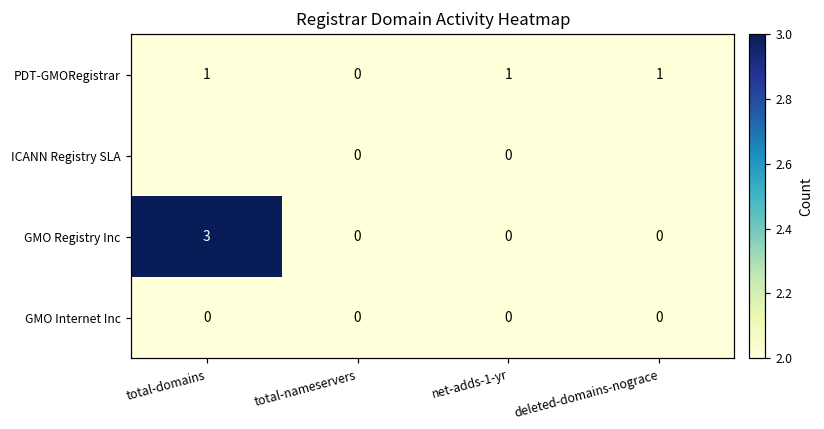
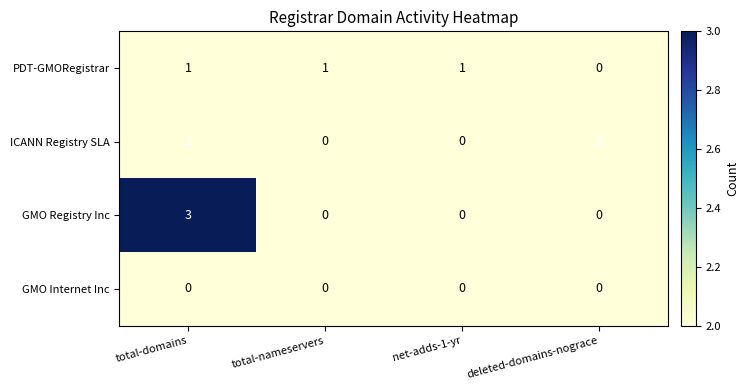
PDT-GMORegistrar, total-nameservers: 0 -> 1
PDT-GMORegistrar, deleted-domains-nograce: 1 -> 0
